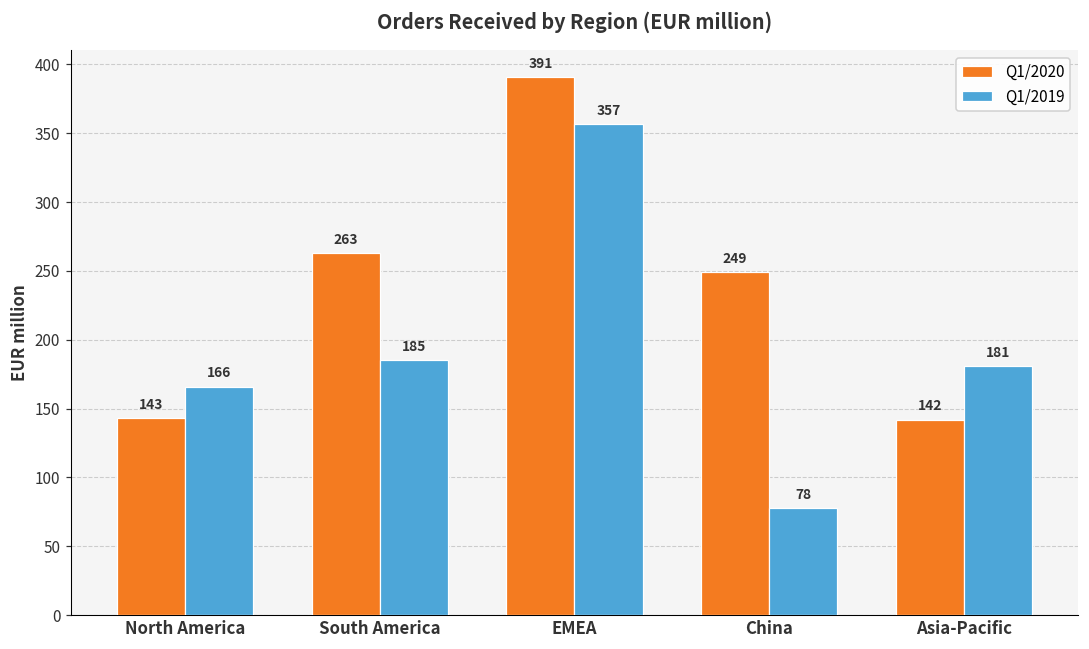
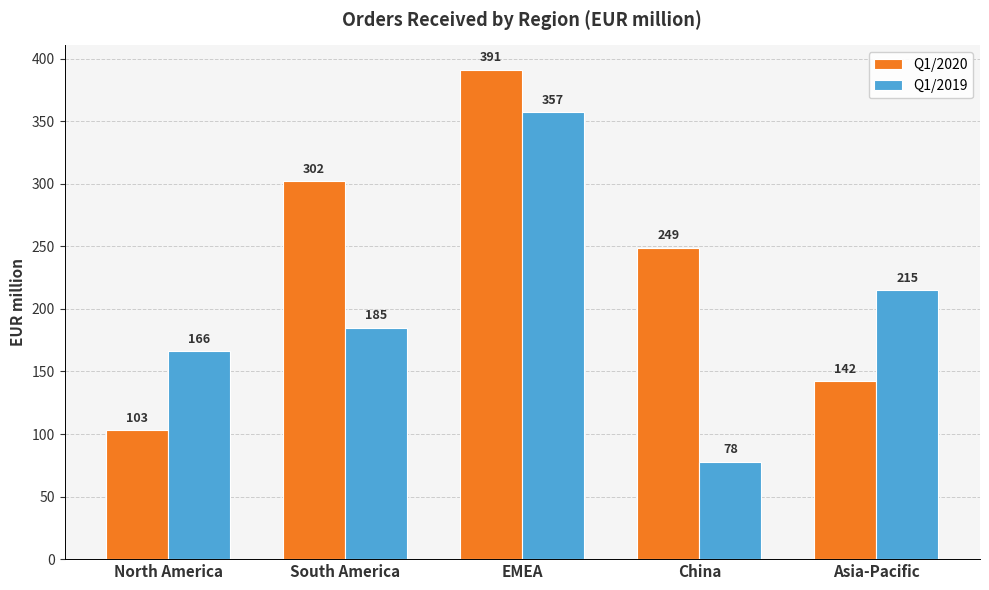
Q1/2020, North America: 143 -> 103
Q1/2020, South America: 263 -> 302
Q1/2019, Asia-Pacific: 181 -> 215
